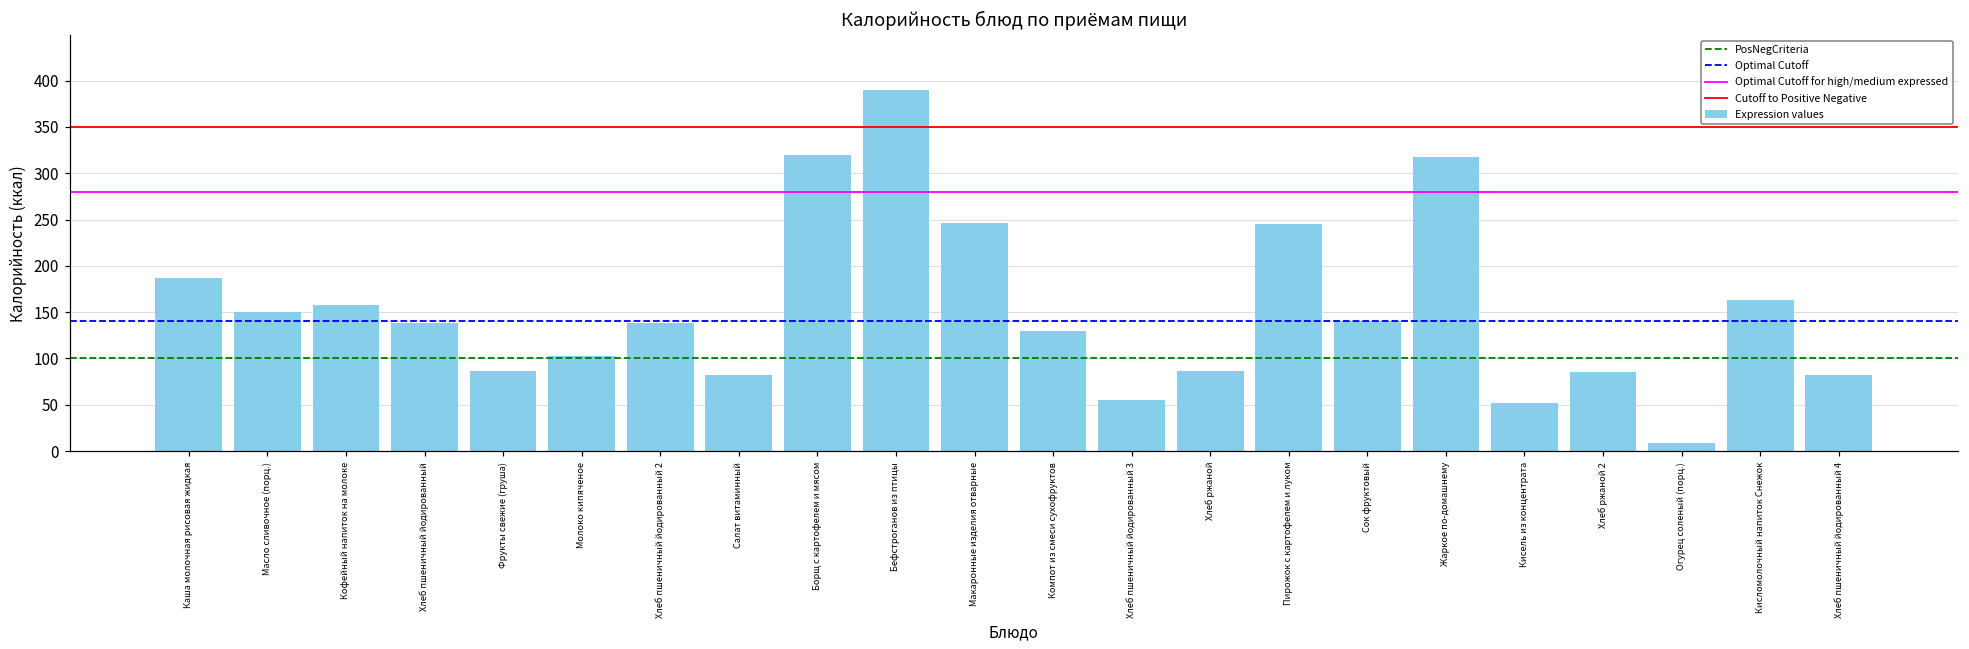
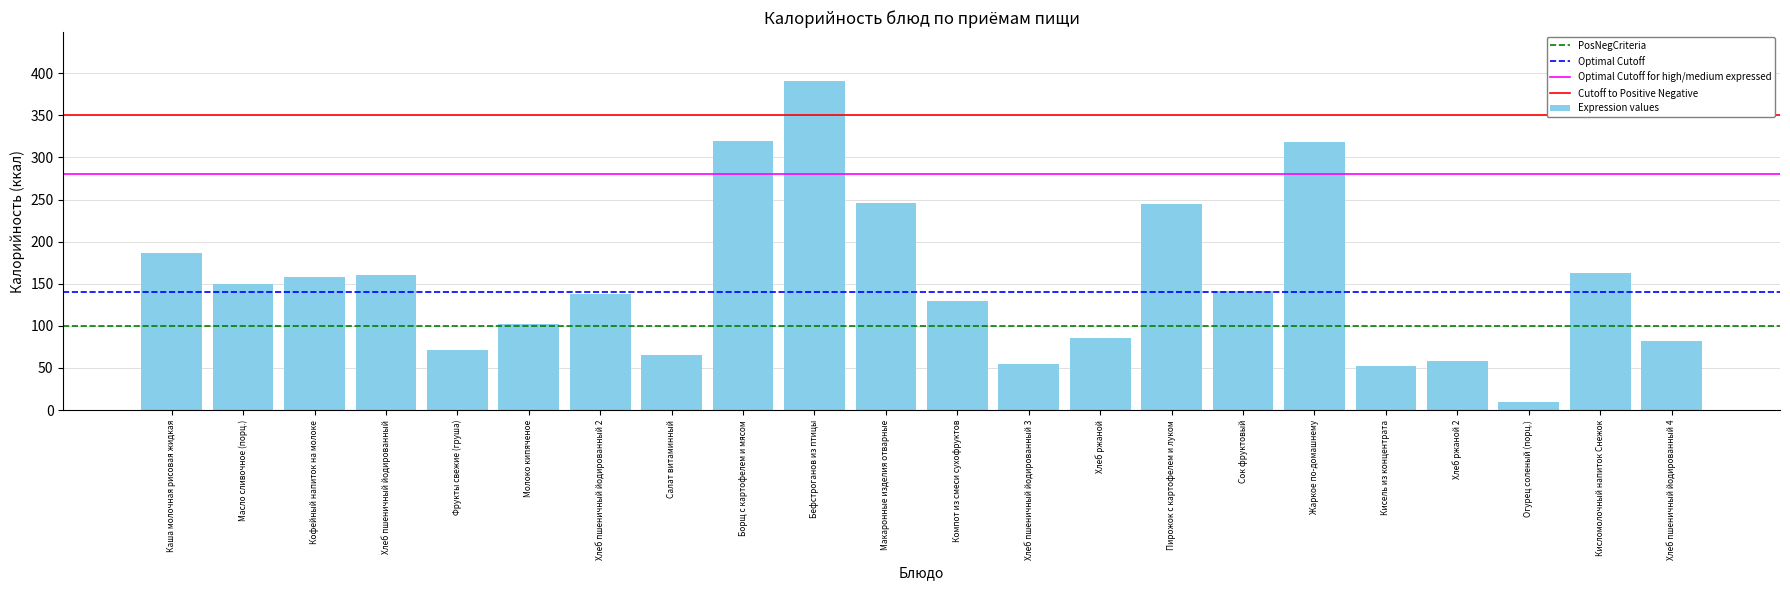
Хлеб пшеничный йодированный: 140 -> 160
Фрукты свежие (груша): 90 -> 70
Салат витаминный: 80 -> 70
Хлеб ржаной 2: 90 -> 60
